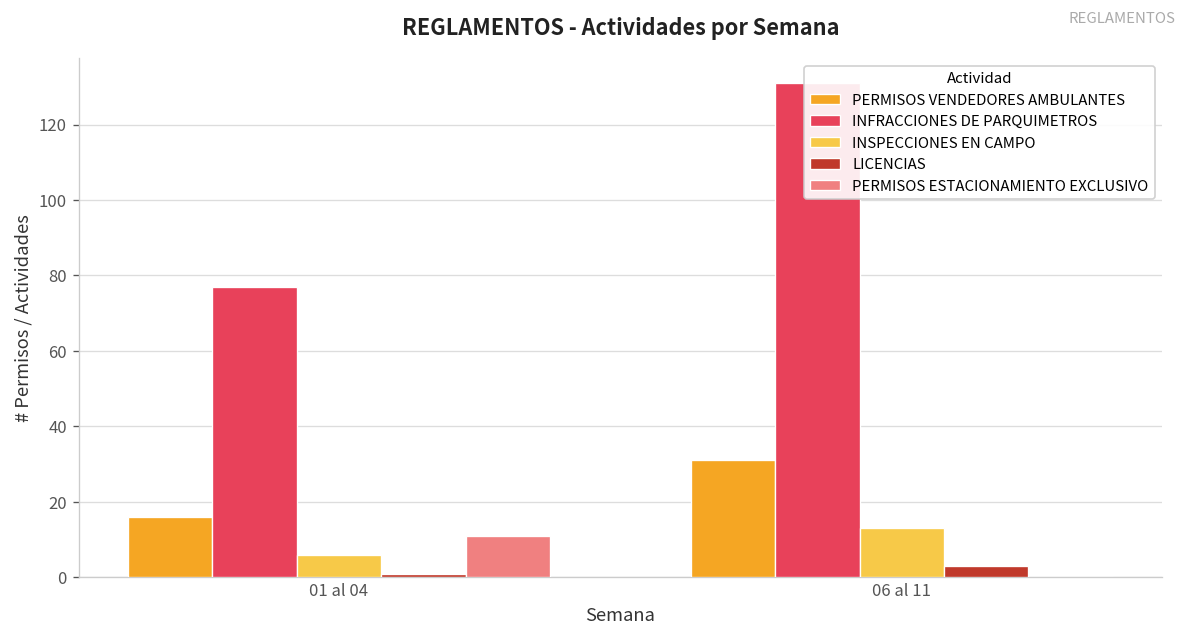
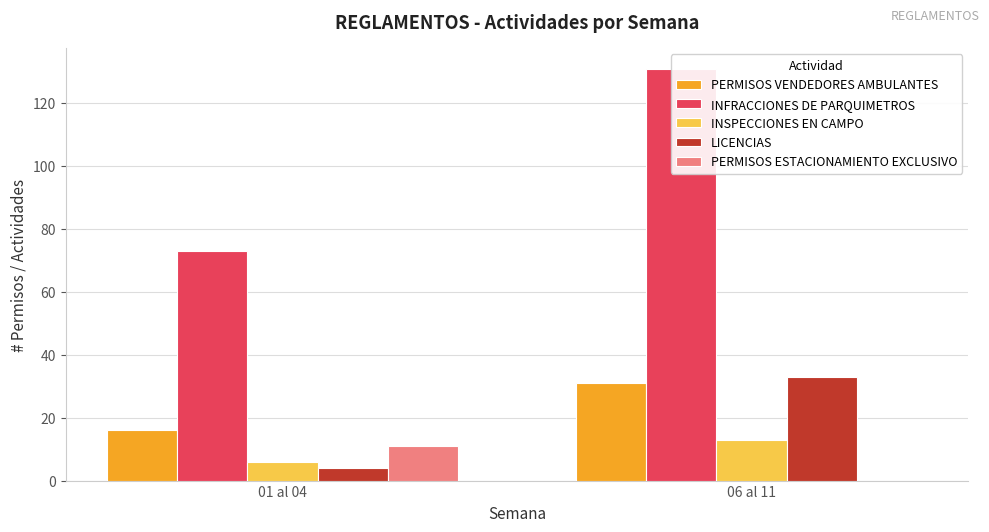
INFRACCIONES DE PARQUIMETROS, 01 al 04: 77 -> 73
LICENCIAS, 01 al 04: 1 -> 4
LICENCIAS, 06 al 11: 3 -> 33
